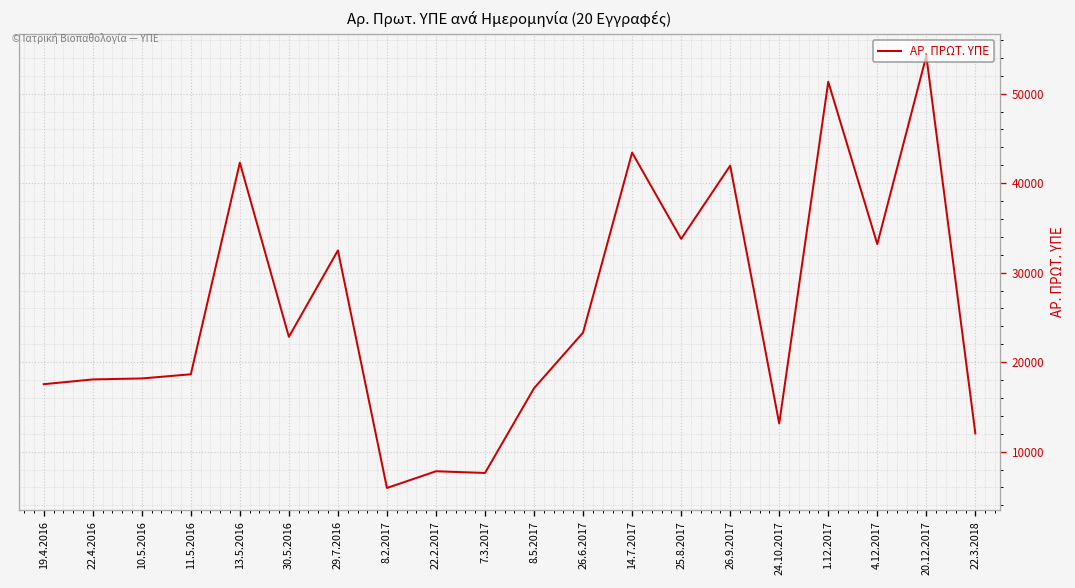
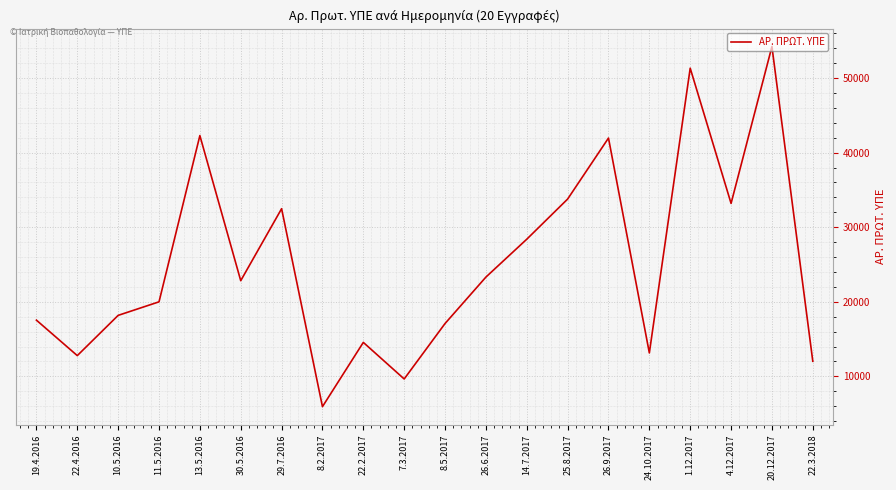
22.4.2016: 18000 -> 13000
11.5.2016: 19000 -> 20000
22.2.2017: 8000 -> 15000
7.3.2017: 8000 -> 10000
14.7.2017: 43000 -> 28000
